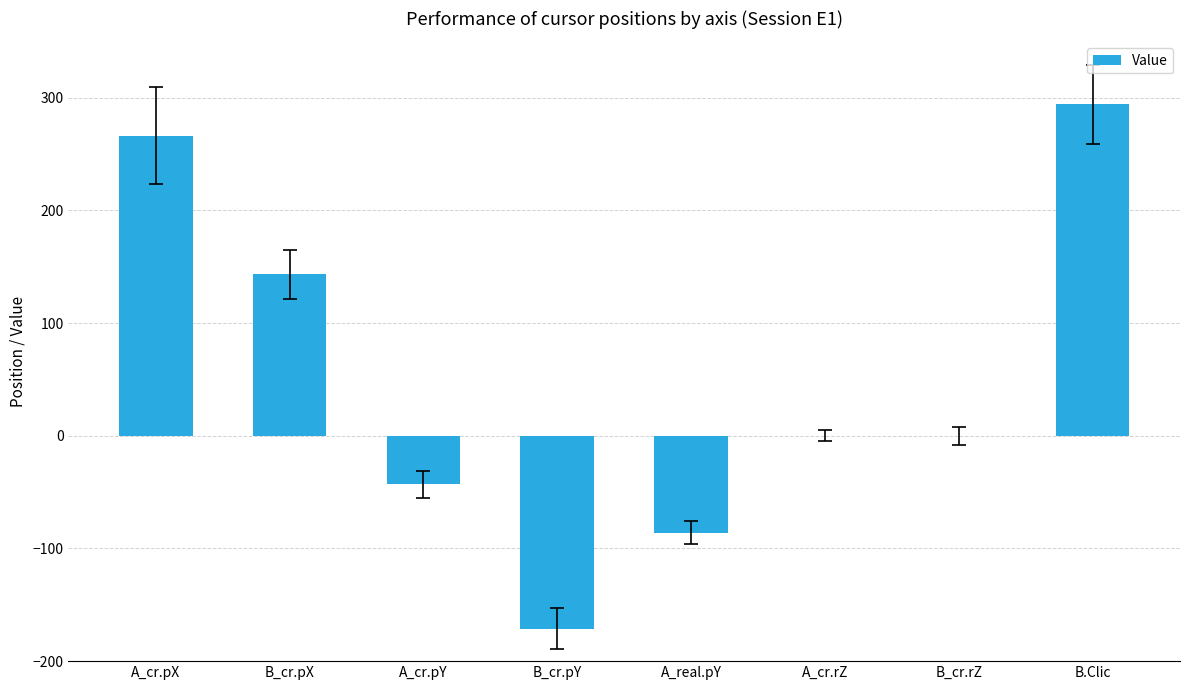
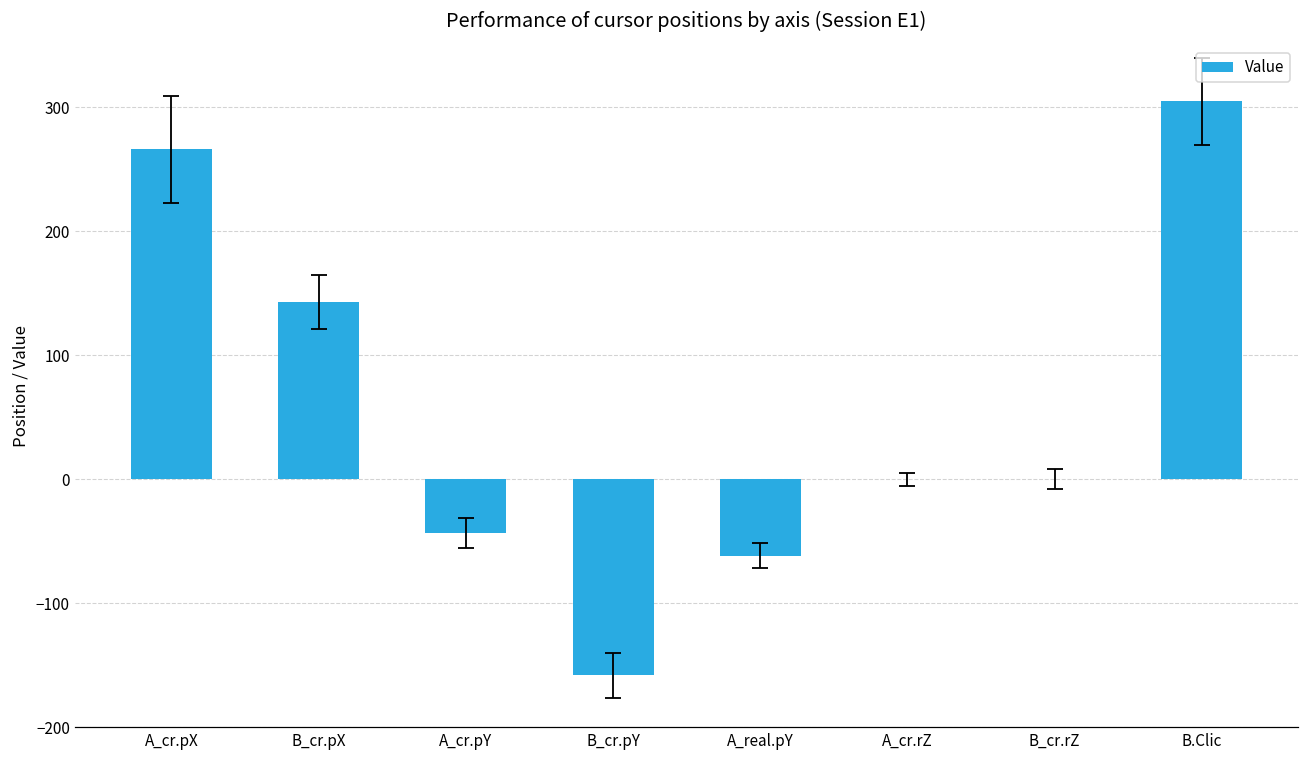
Value, B_cr.pY: -171 -> -158
Value, A_real.pY: -86 -> -62
Value, B.Clic: 294 -> 305
